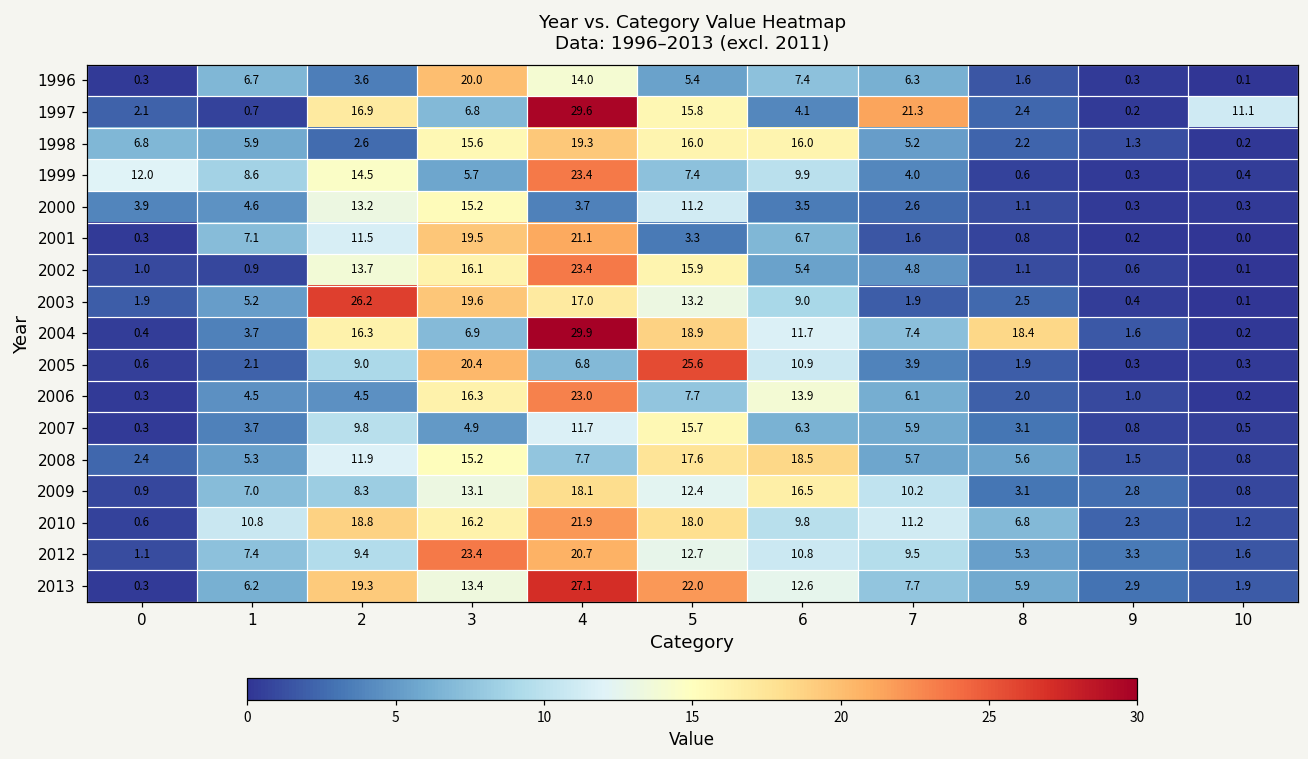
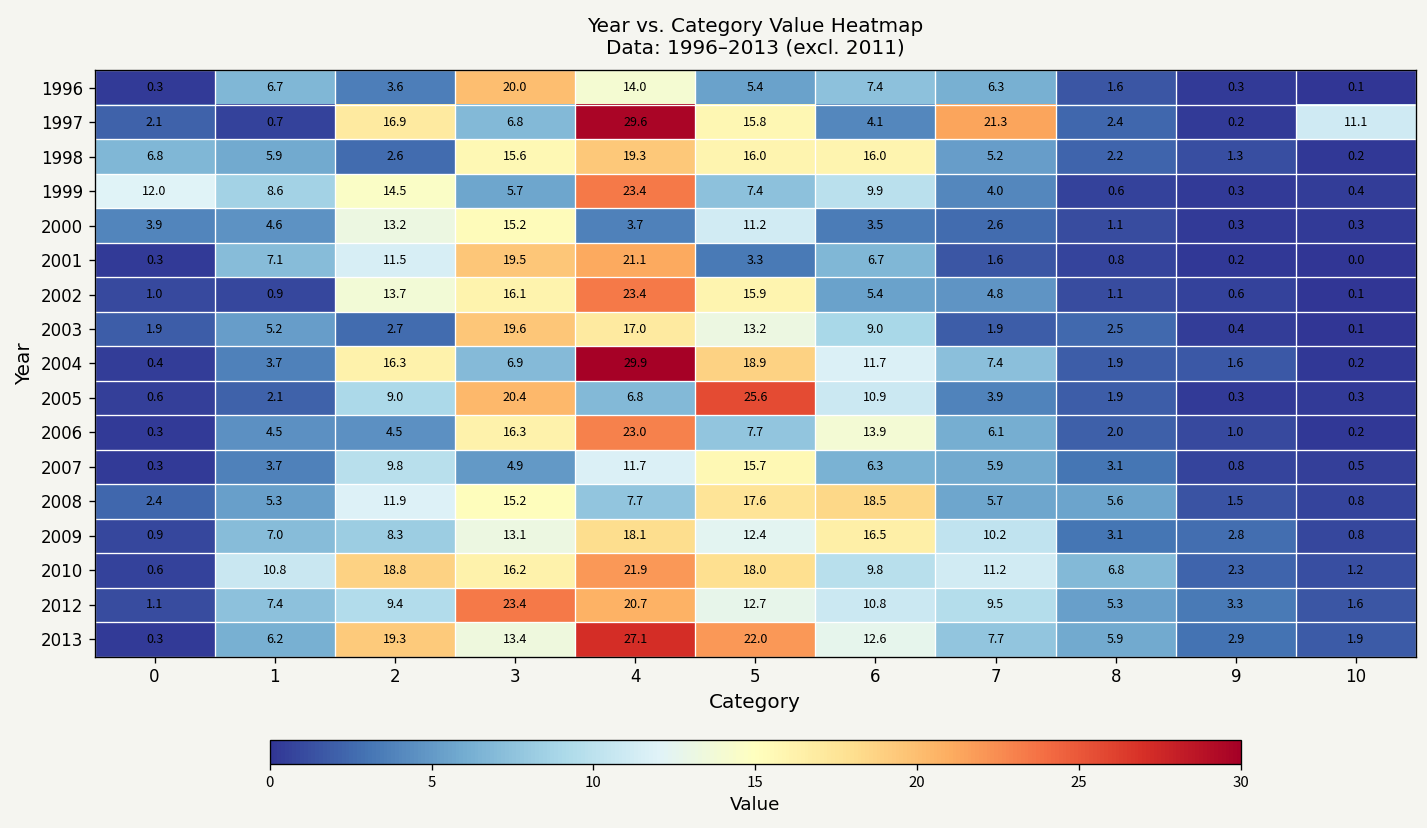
2003, 2: 26.2 -> 2.7
2004, 8: 18.4 -> 1.9
